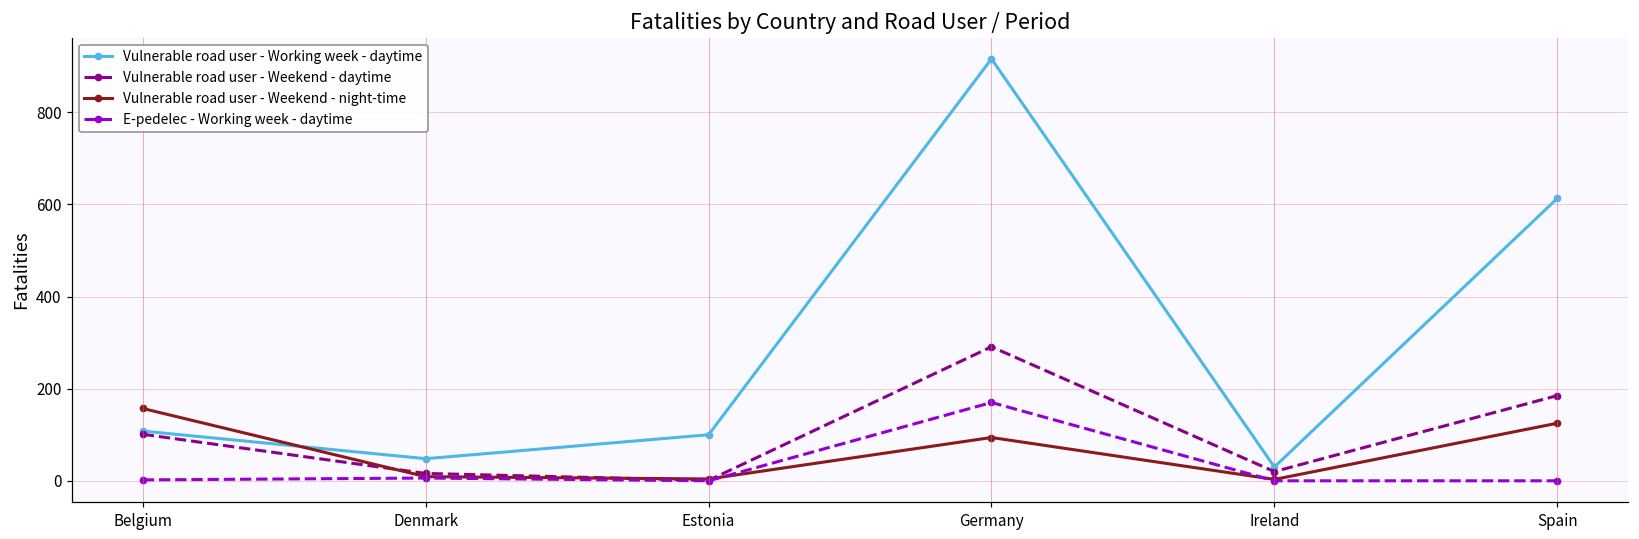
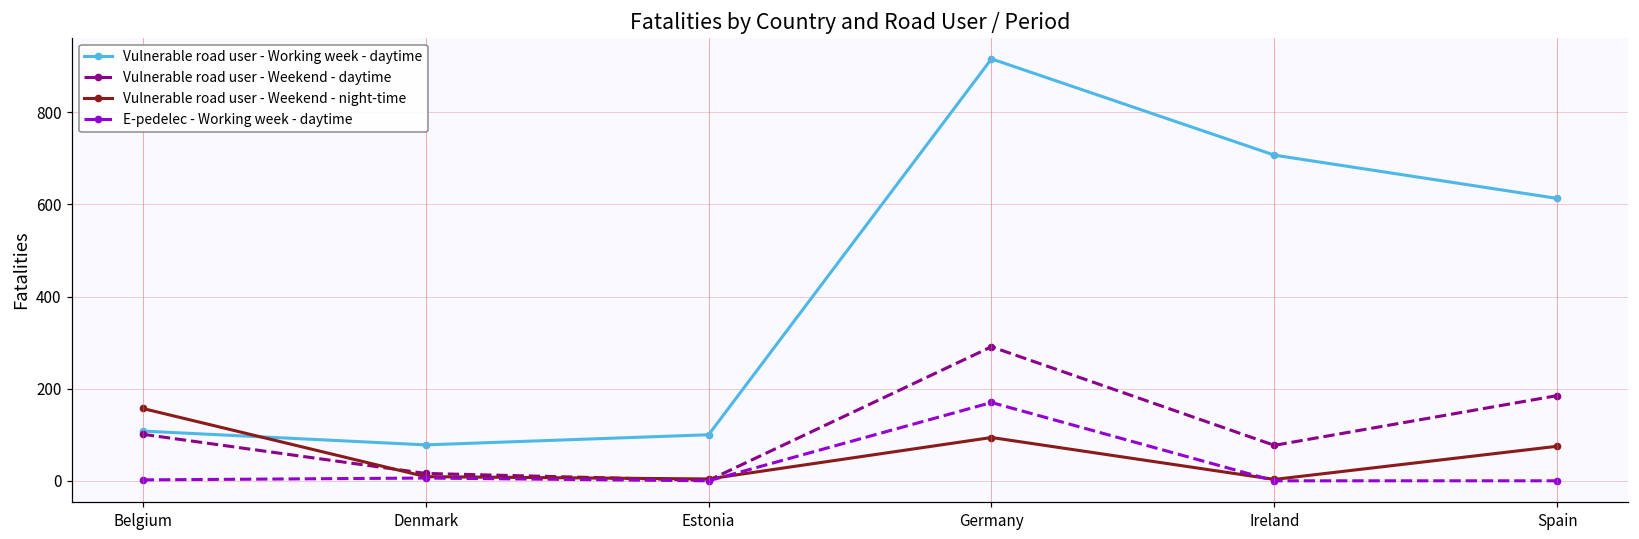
Vulnerable road user - Working week - daytime, Denmark: 50 -> 80
Vulnerable road user - Working week - daytime, Ireland: 30 -> 710
Vulnerable road user - Weekend - daytime, Ireland: 20 -> 80
Vulnerable road user - Weekend - night-time, Spain: 130 -> 80
